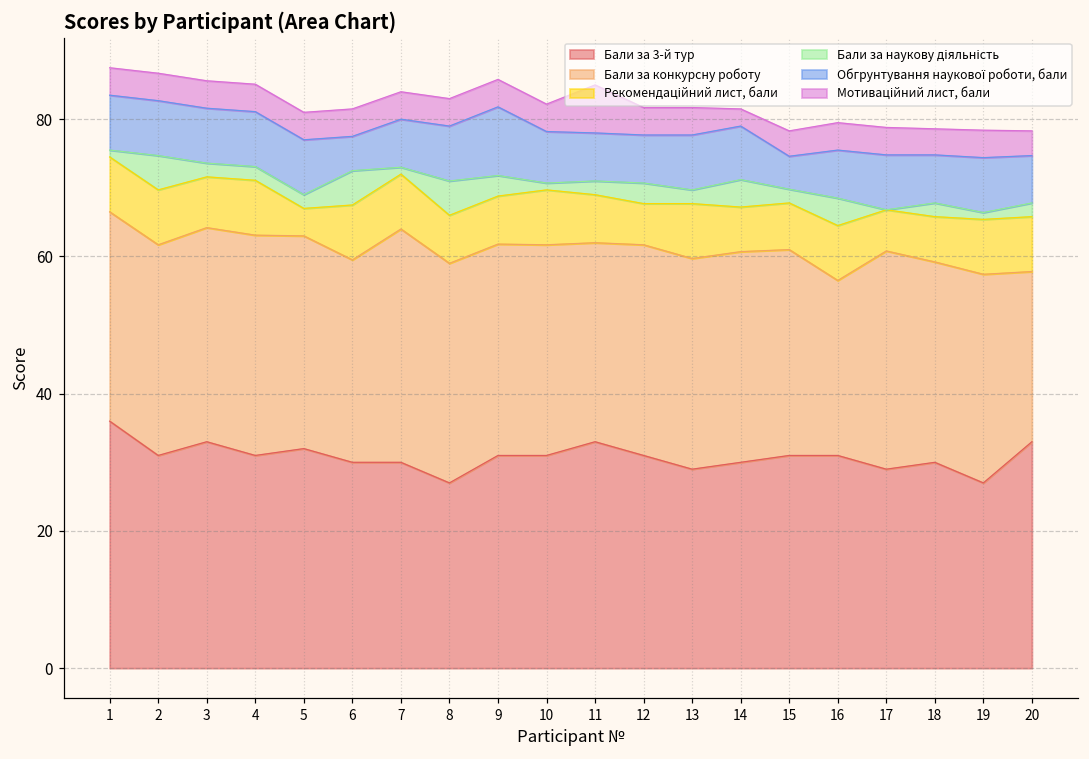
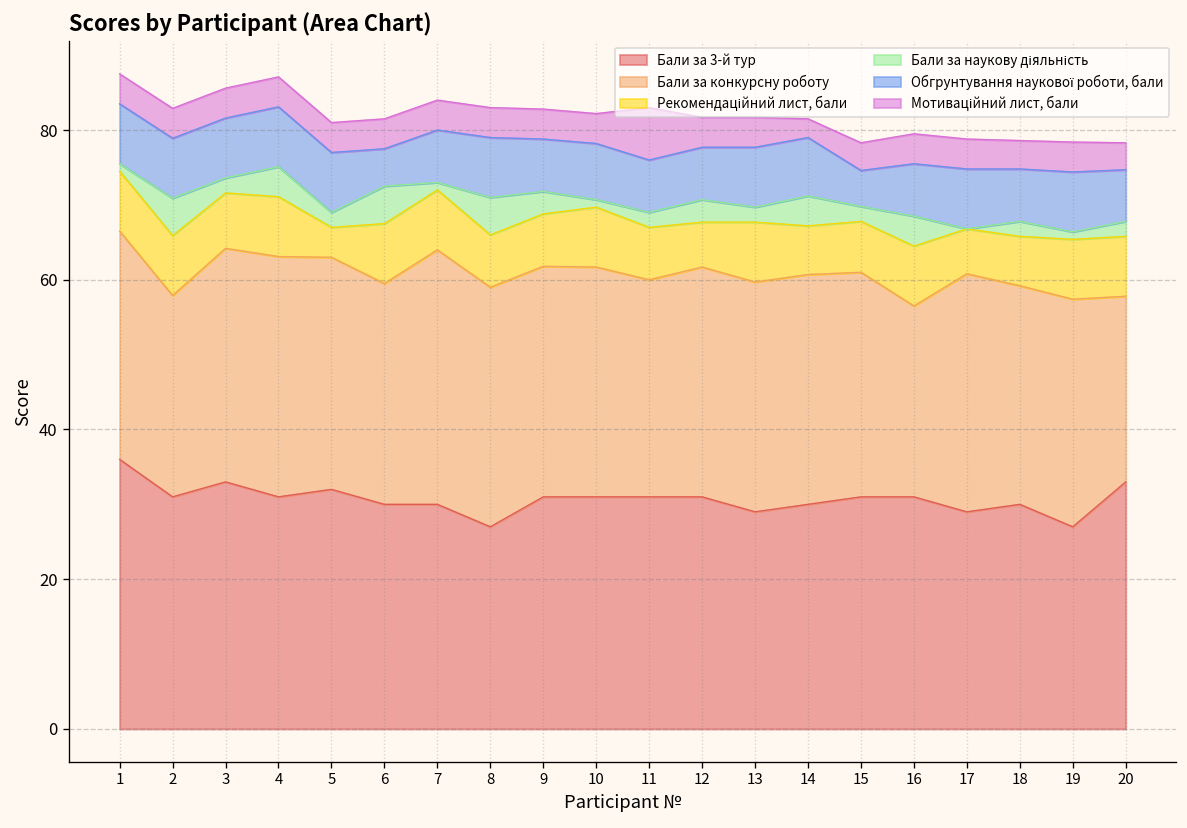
Бали за конкурсну роботу, 2: 31 -> 27
Бали за наукову діяльність, 4: 2 -> 4
Обгрунтування наукової роботи, бали, 9: 10 -> 7
Бали за 3-й тур, 11: 33 -> 31
